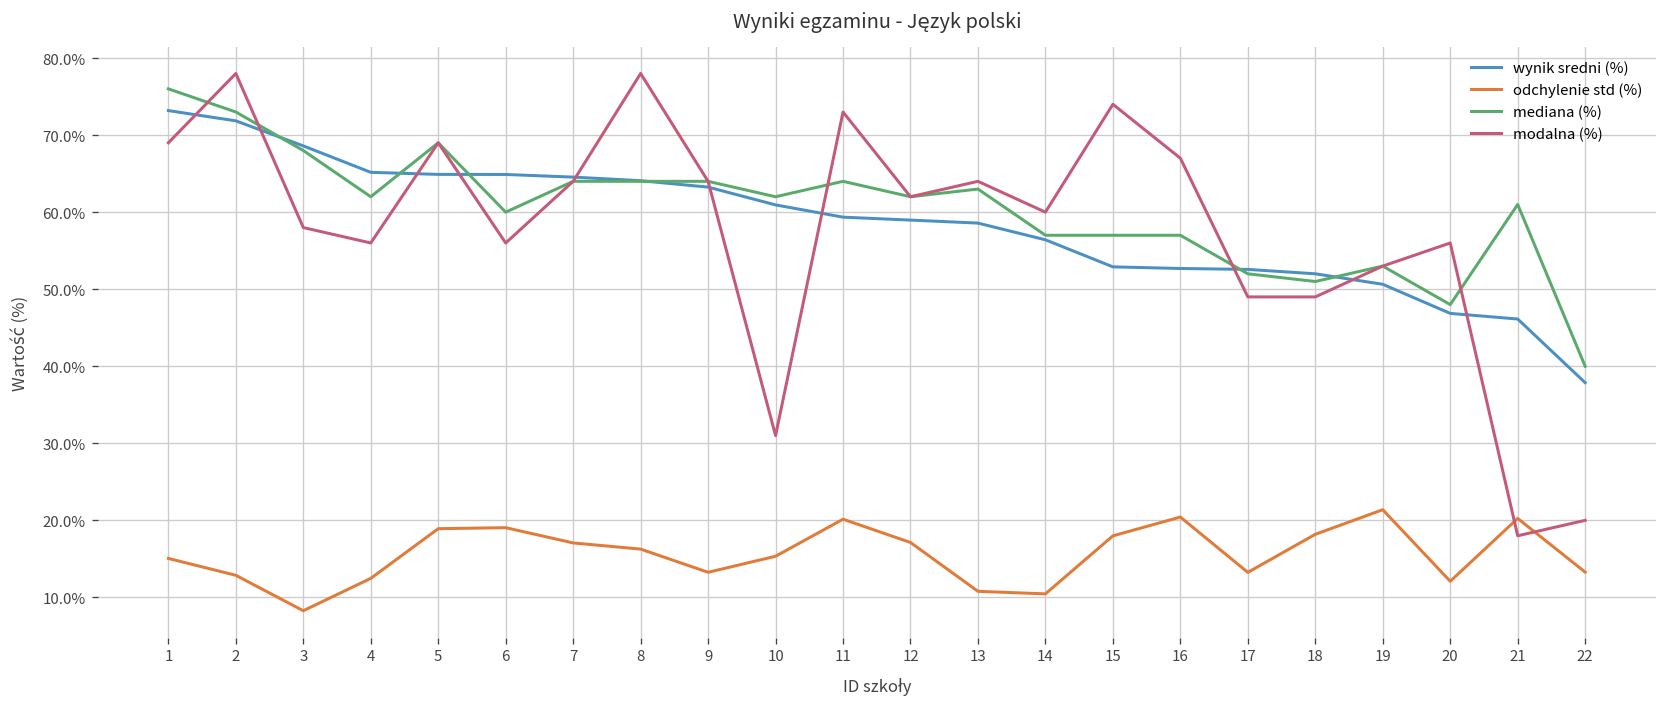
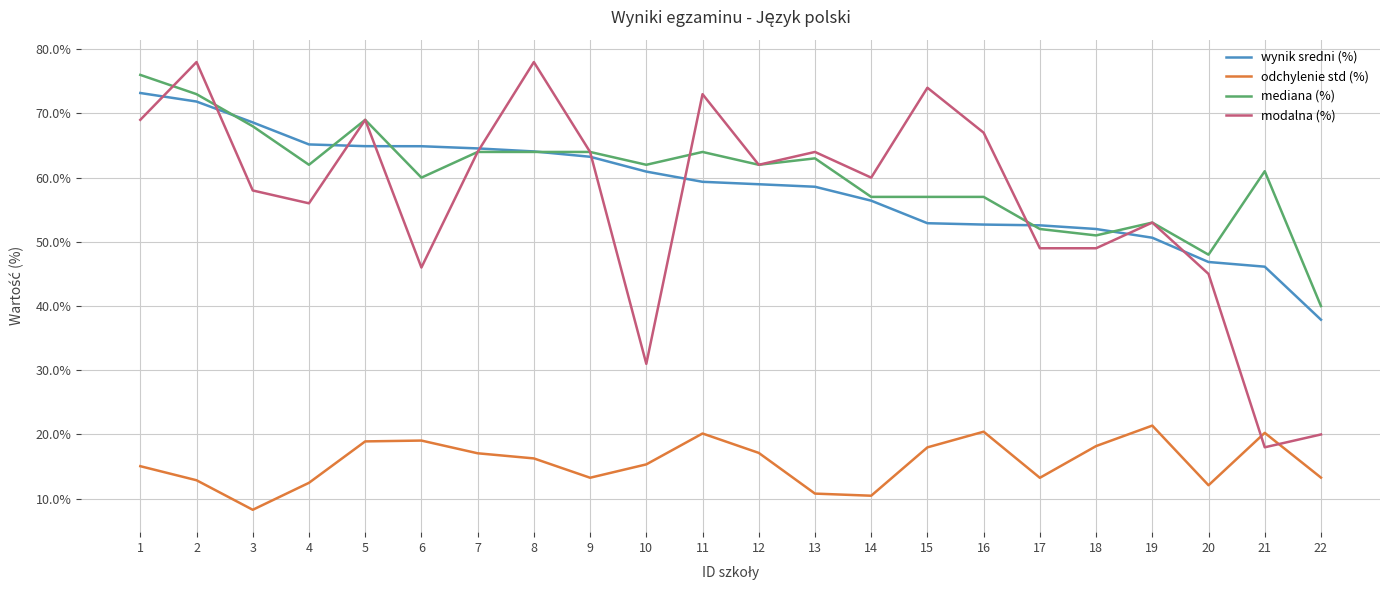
modalna (%), 6: 56% -> 46%
modalna (%), 20: 56% -> 45%
